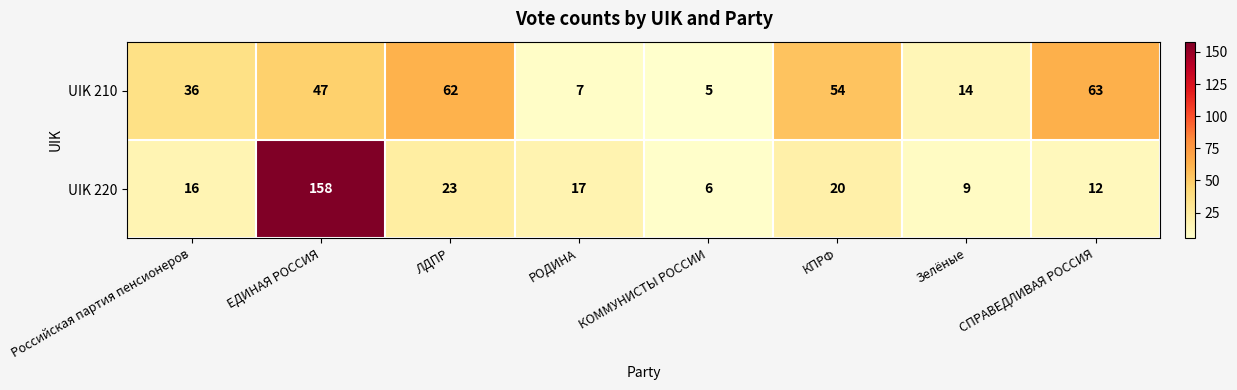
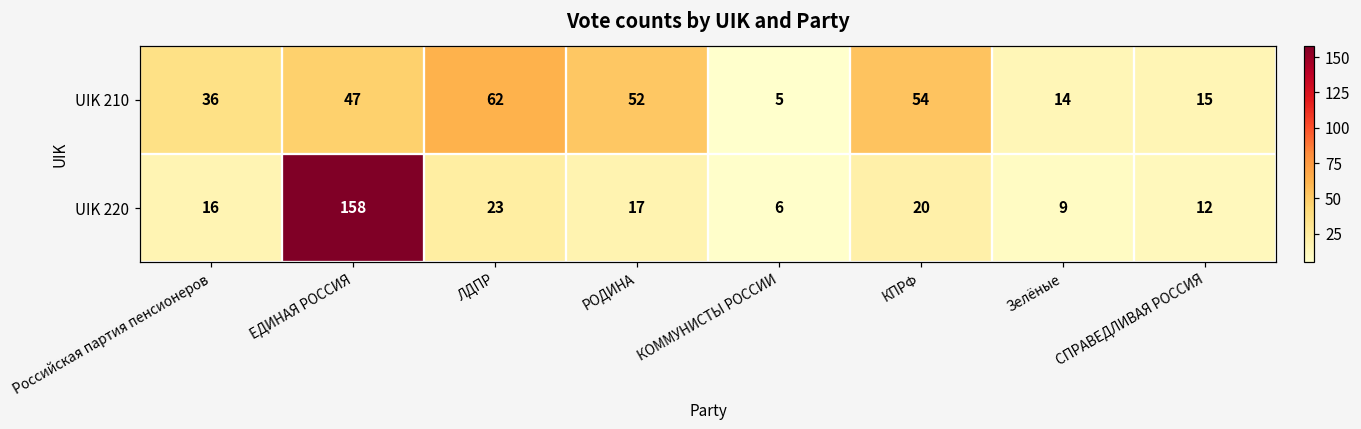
UIK 210, РОДИНА: 7 -> 52
UIK 210, СПРАВЕДЛИВАЯ РОССИЯ: 63 -> 15
